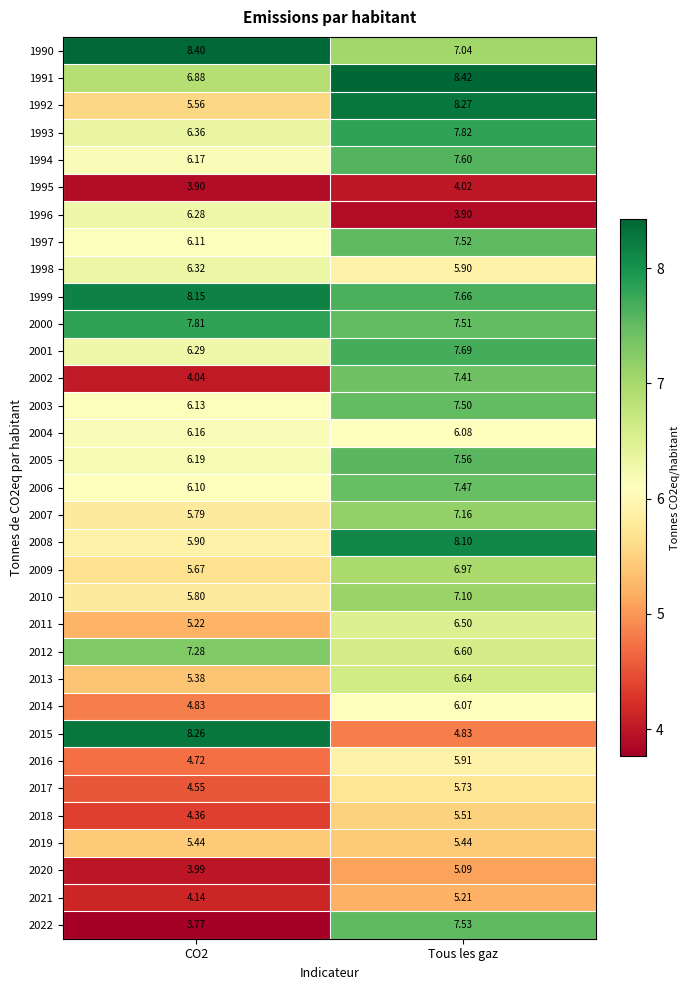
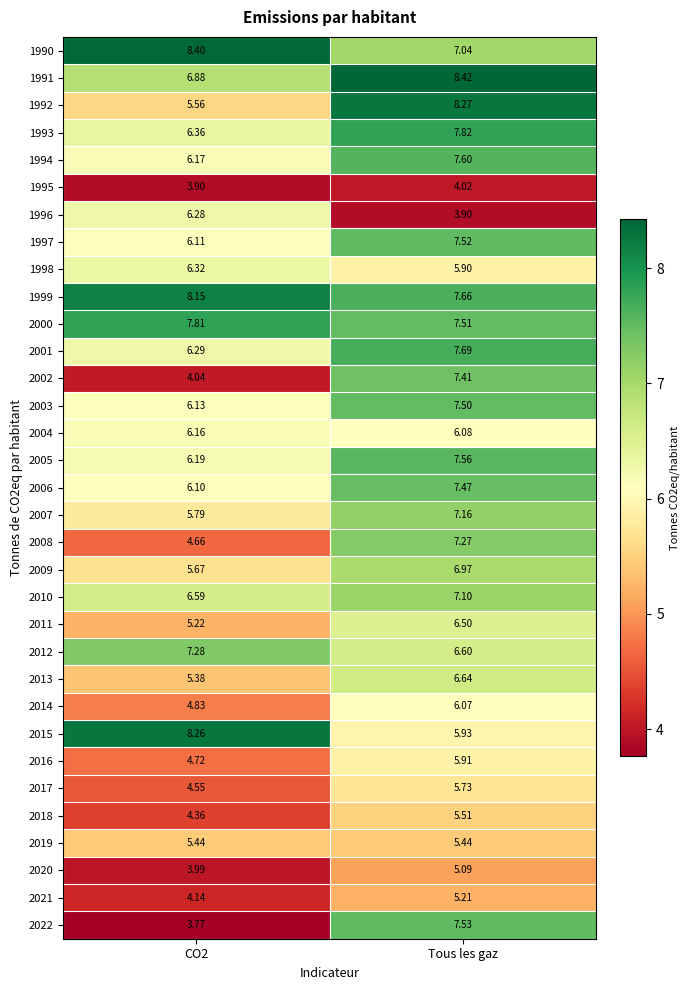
2008, CO2: 5.90 -> 4.66
2008, Tous les gaz: 8.10 -> 7.27
2010, CO2: 5.80 -> 6.59
2015, Tous les gaz: 4.83 -> 5.93
